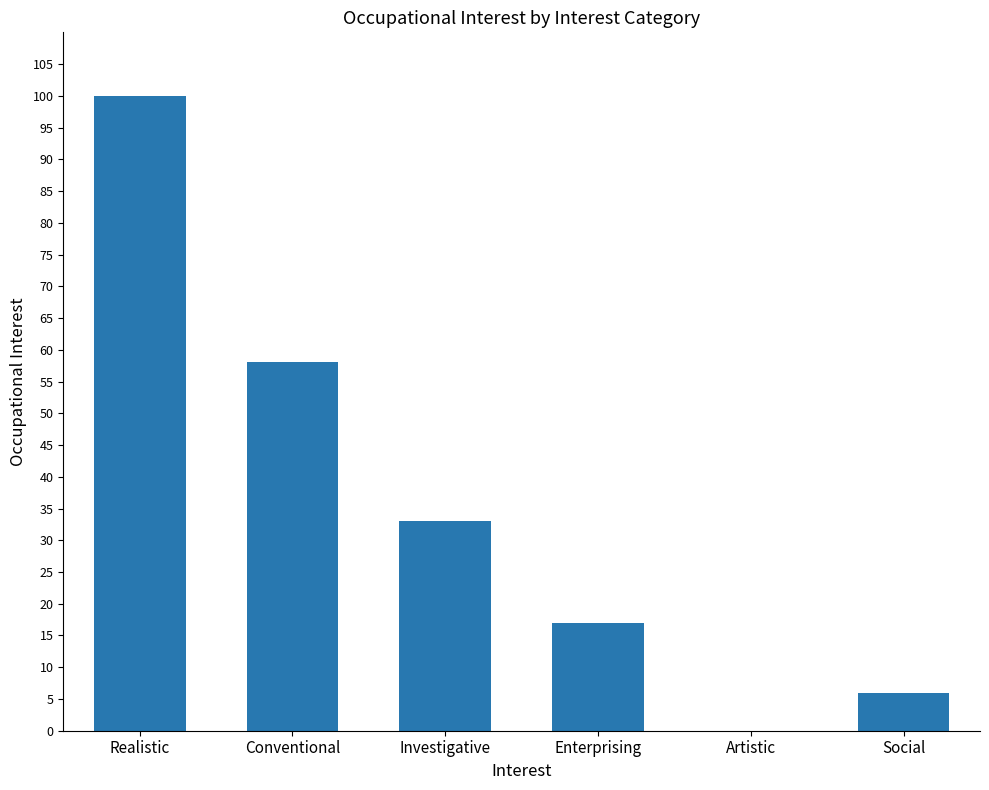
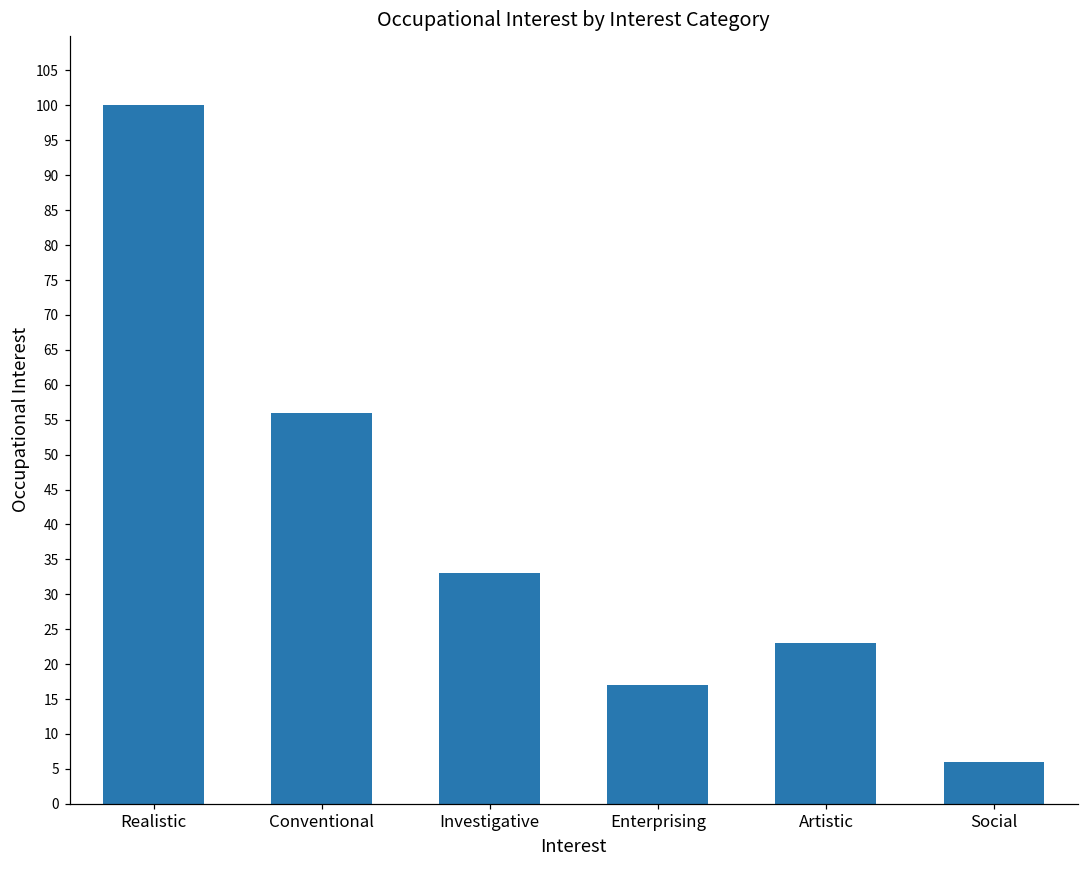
Conventional: 58 -> 56
Artistic: 0 -> 23
